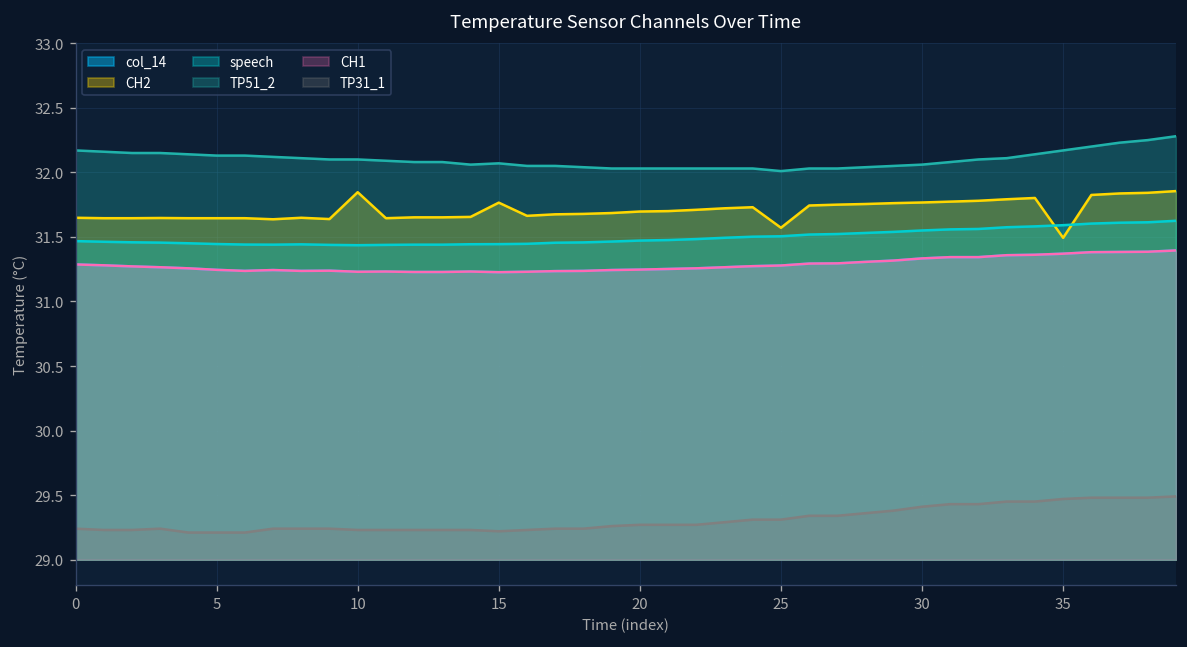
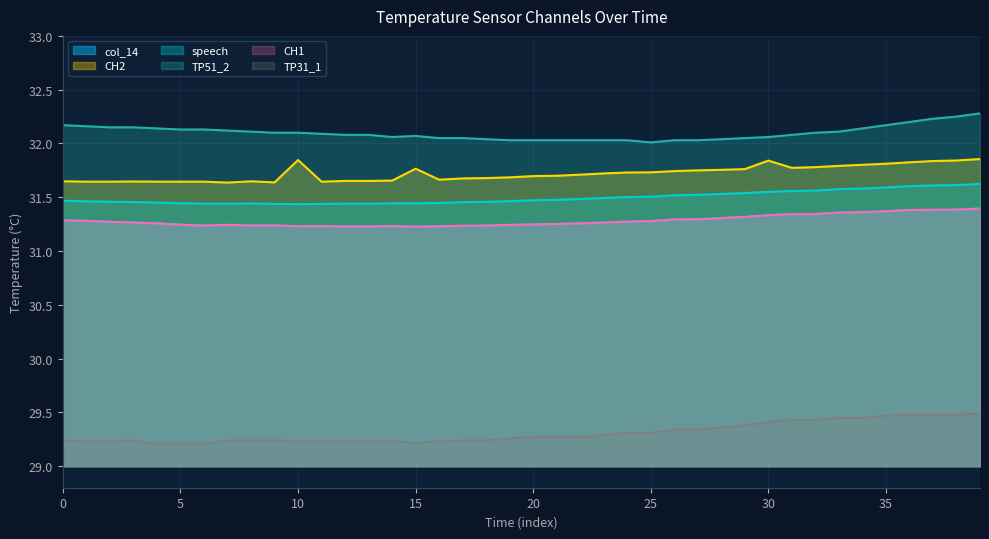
CH2, 25: 31.57 -> 31.73
CH2, 30: 31.77 -> 31.84
CH2, 35: 31.49 -> 31.81
